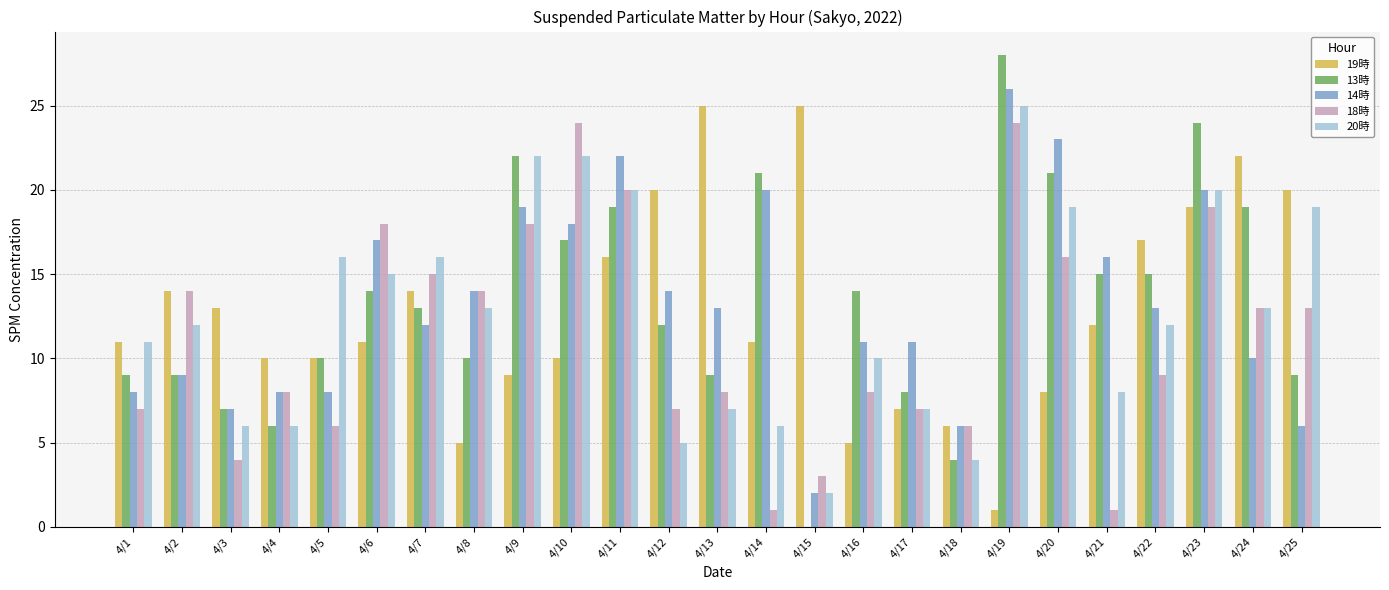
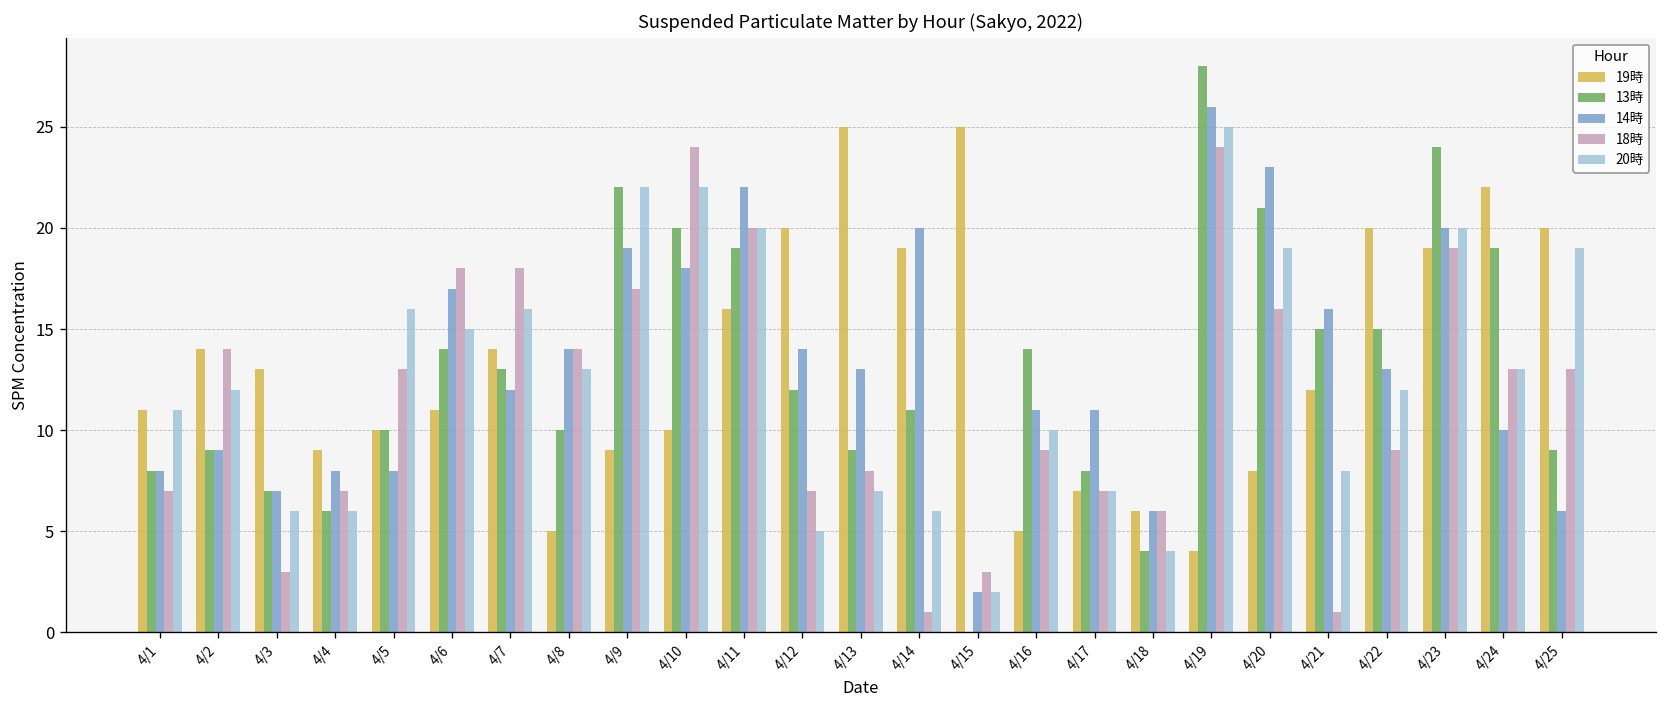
13時, 4/1: 9 -> 8
18時, 4/3: 4 -> 3
19時, 4/4: 10 -> 9
18時, 4/4: 8 -> 7
18時, 4/5: 6 -> 13
18時, 4/7: 15 -> 18
18時, 4/9: 18 -> 17
13時, 4/10: 17 -> 20
19時, 4/14: 11 -> 19
13時, 4/14: 21 -> 11
18時, 4/16: 8 -> 9
19時, 4/19: 1 -> 4
19時, 4/22: 17 -> 20
